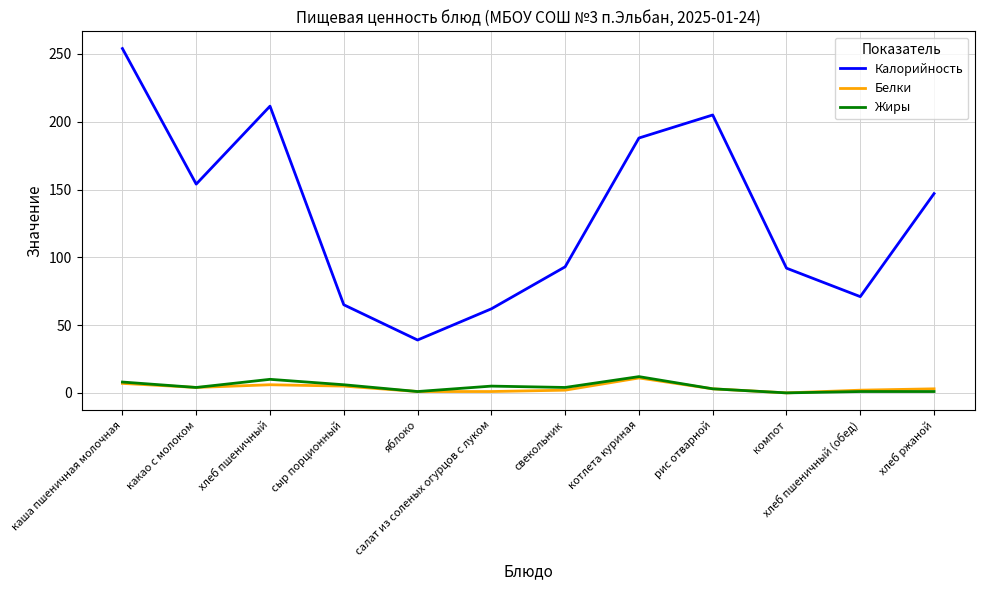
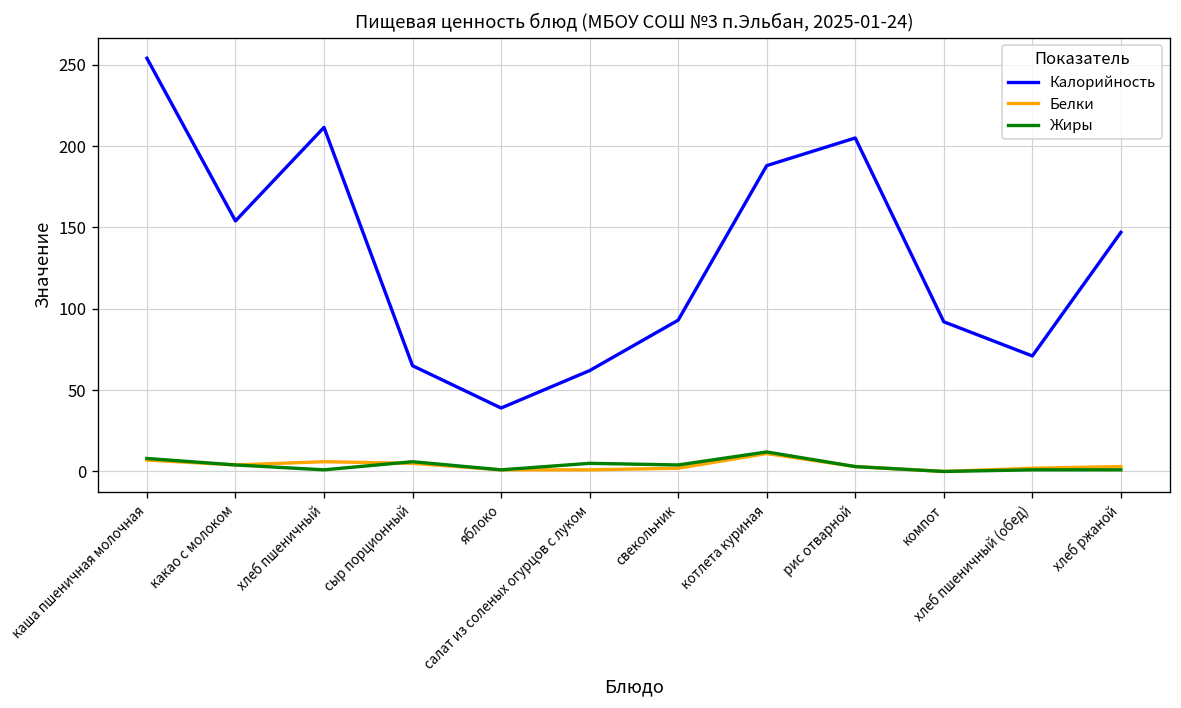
Жиры, хлеб пшеничный: 10 -> 1
